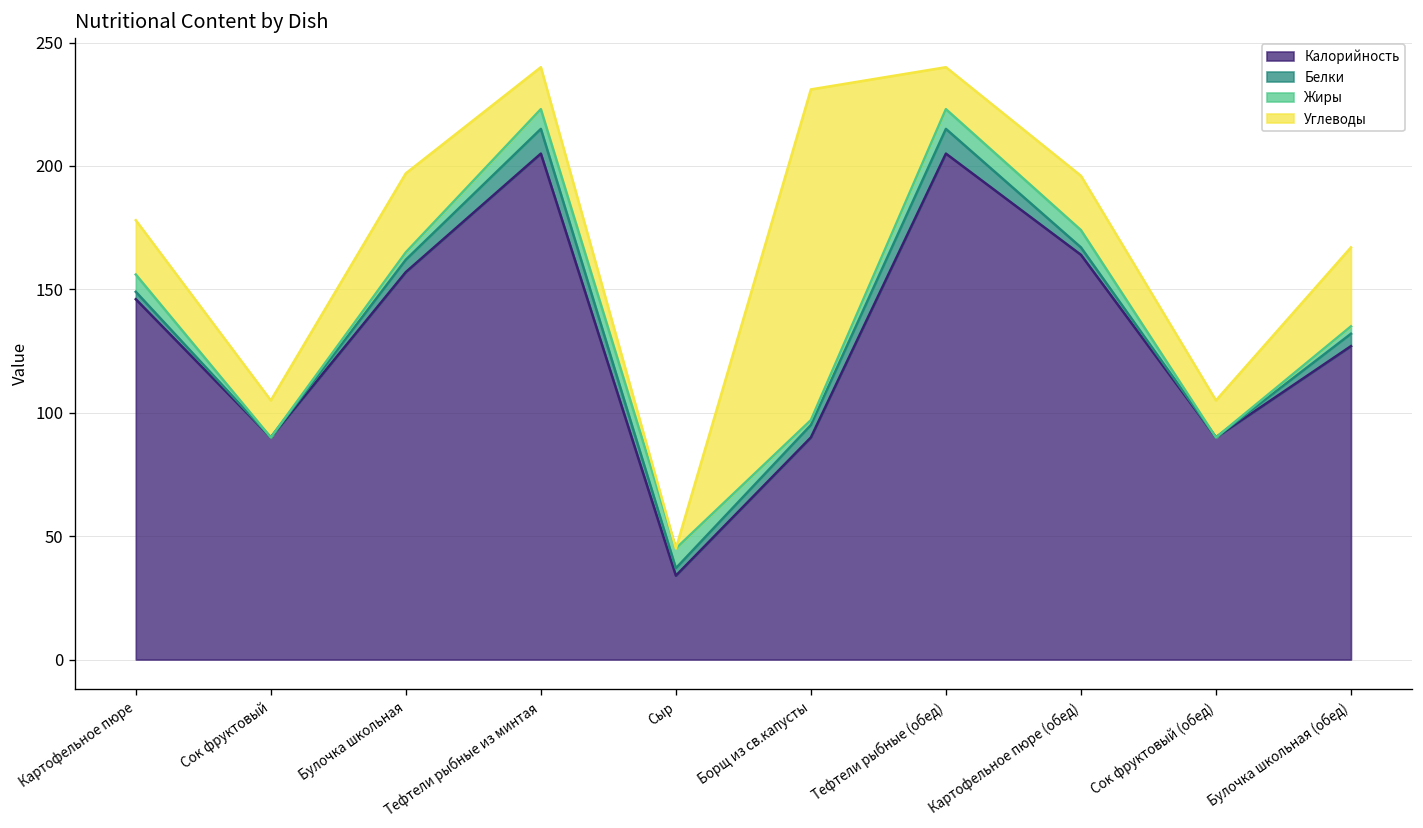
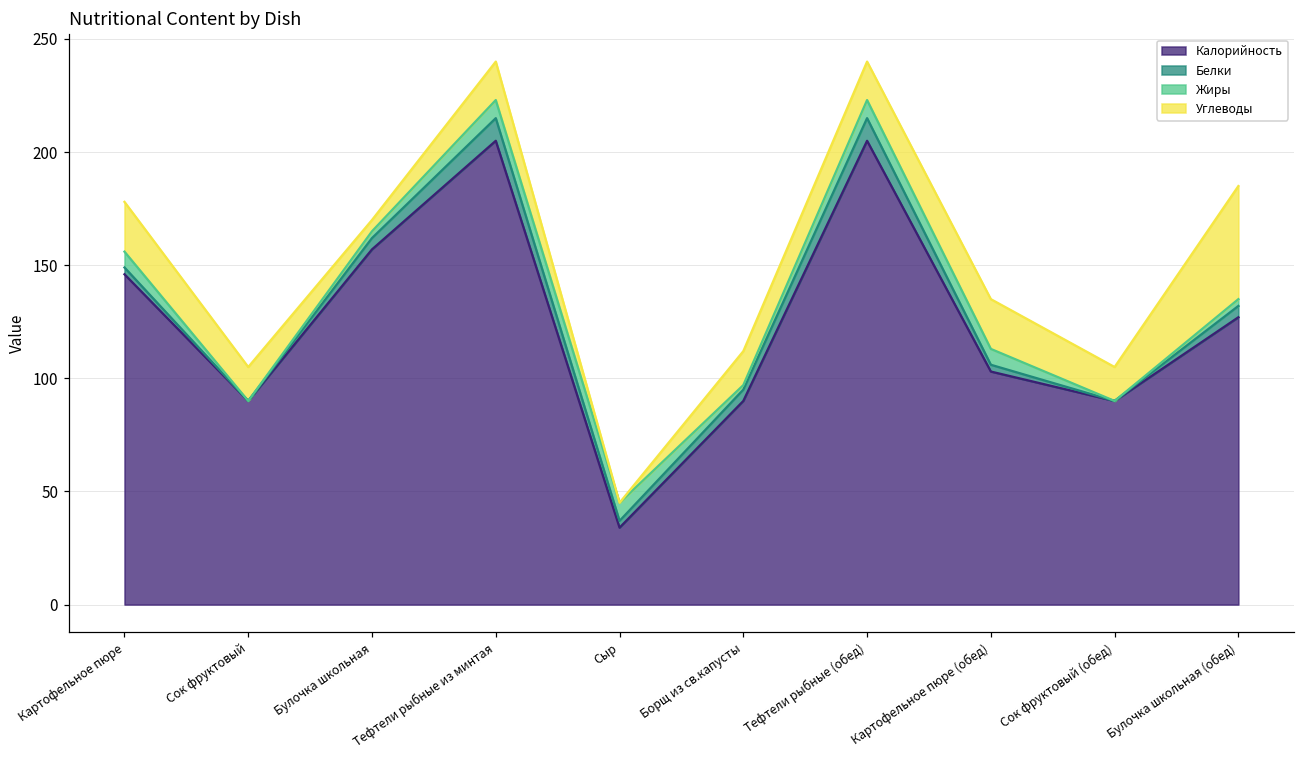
Углеводы, Булочка школьная: 32 -> 5
Углеводы, Борщ из св.капусты: 134 -> 15
Калорийность, Картофельное пюре (обед): 164 -> 103
Углеводы, Булочка школьная (обед): 32 -> 50
